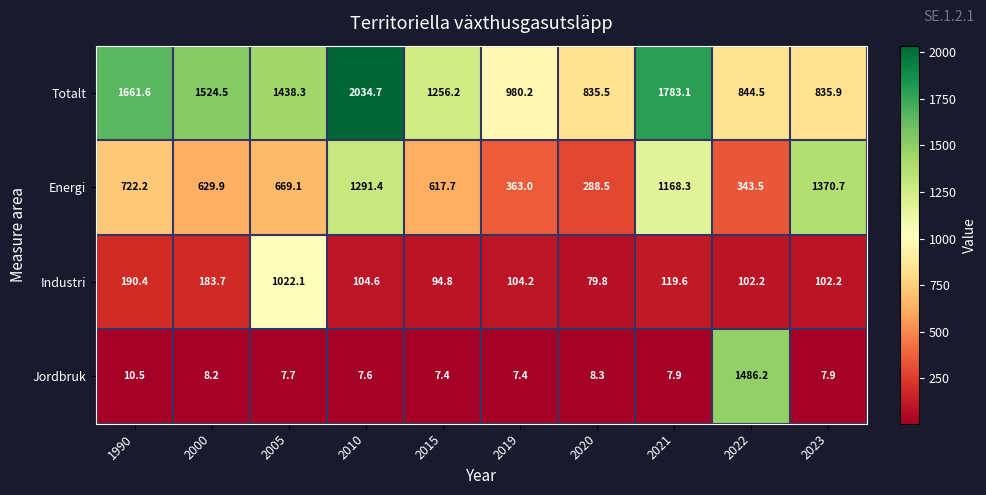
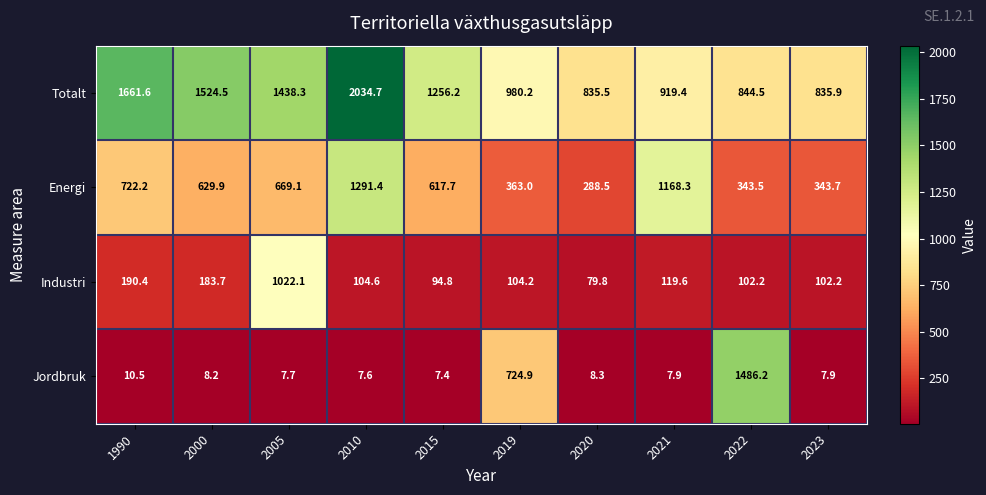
Totalt, 2021: 1783.1 -> 919.4
Energi, 2023: 1370.7 -> 343.7
Jordbruk, 2019: 7.4 -> 724.9
